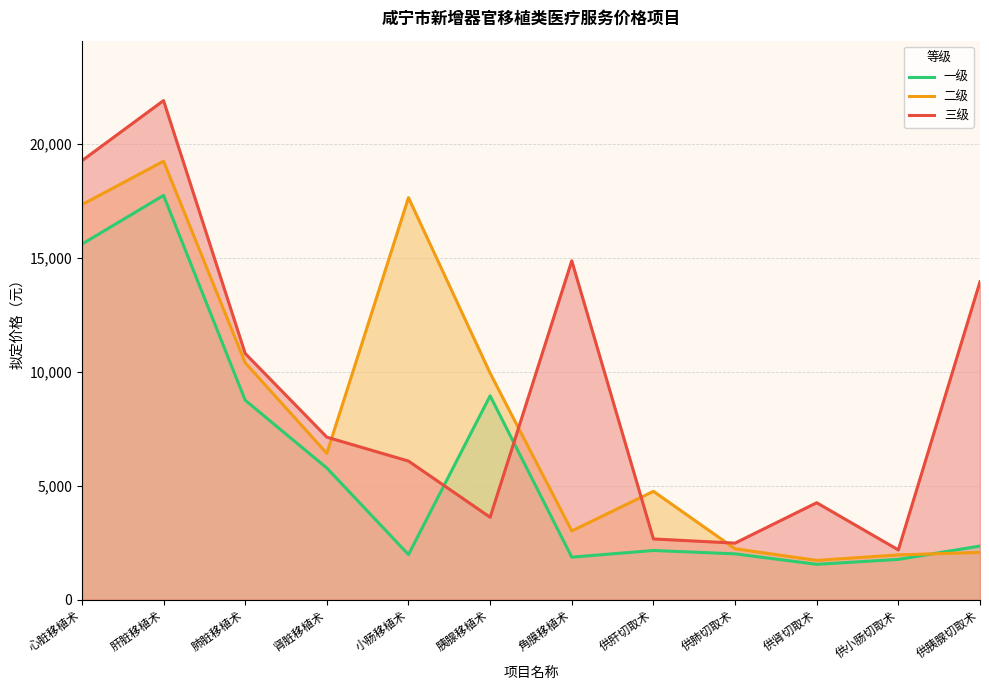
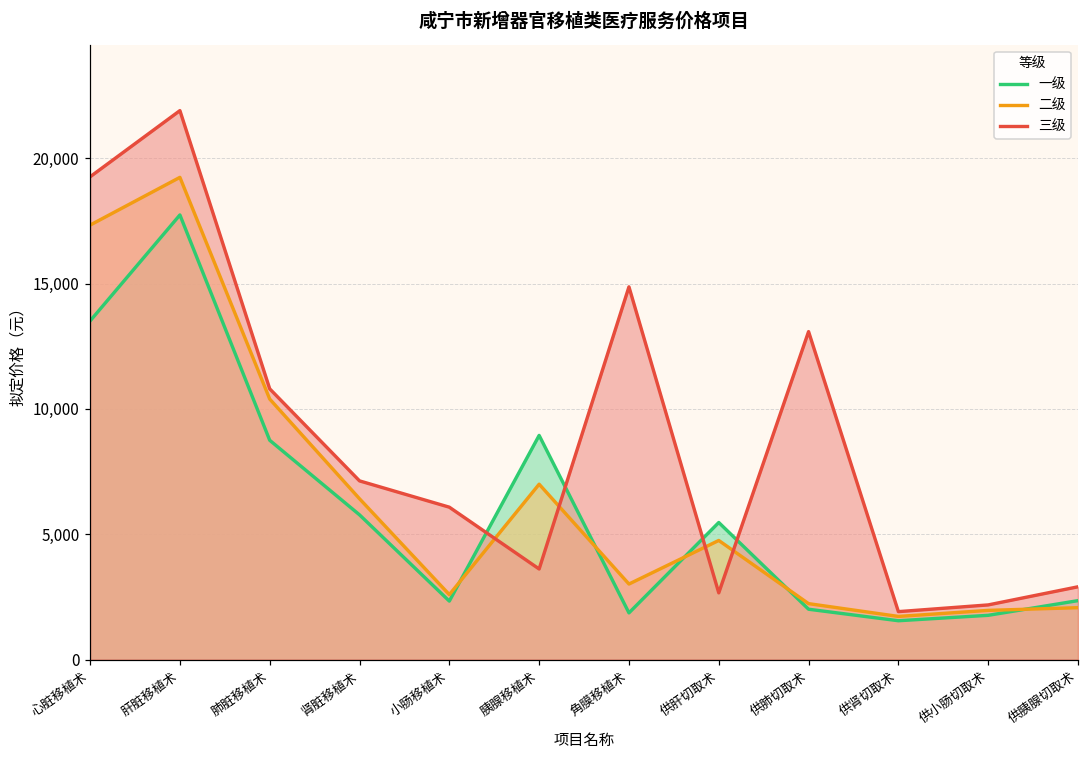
一级, 心脏移植术: 15,600 -> 13,500
一级, 小肠移植术: 2,000 -> 2,300
二级, 小肠移植术: 17,600 -> 2,600
二级, 胰腺移植术: 9,900 -> 7,000
一级, 供肝切取术: 2,200 -> 5,500
三级, 供肺切取术: 2,500 -> 13,100
三级, 供肾切取术: 4,300 -> 1,900
三级, 供胰腺切取术: 13,900 -> 2,900
